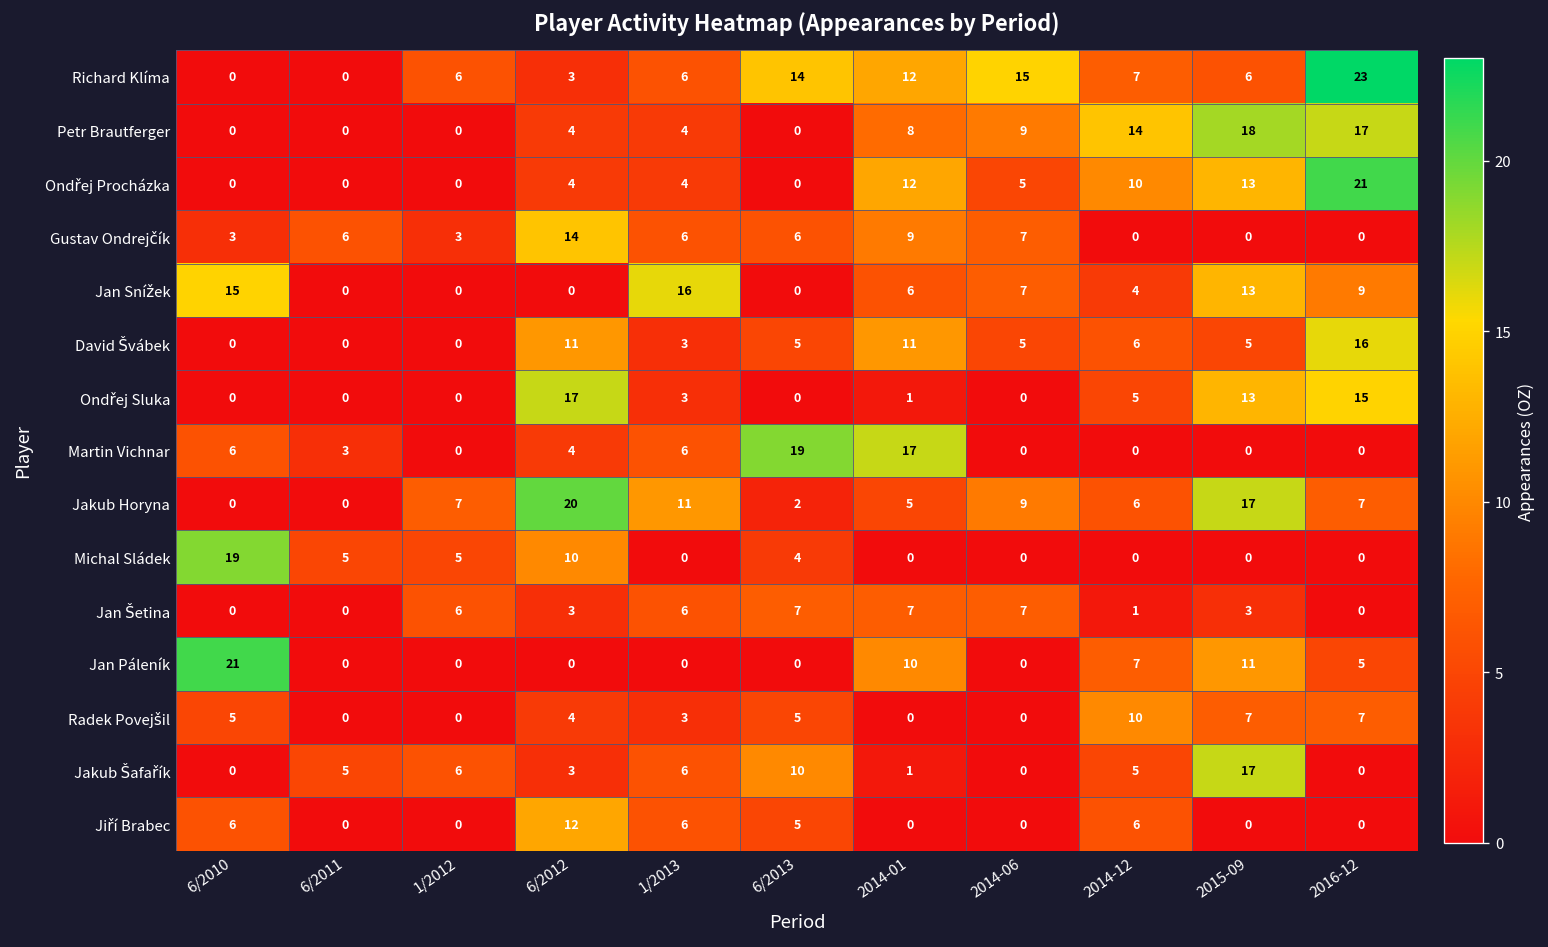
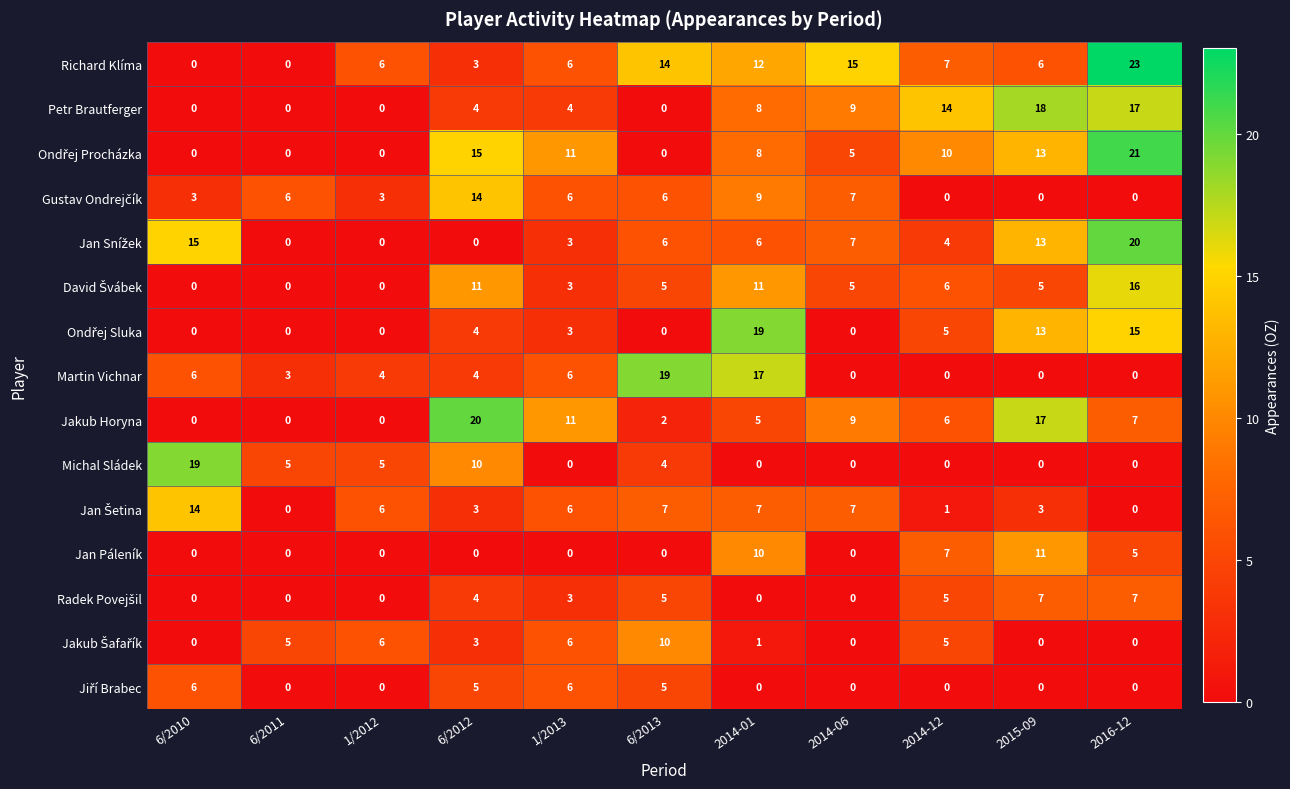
Ondřej Procházka, 6/2012: 4 -> 15
Ondřej Procházka, 1/2013: 4 -> 11
Ondřej Procházka, 2014-01: 12 -> 8
Jan Snížek, 1/2013: 16 -> 3
Jan Snížek, 6/2013: 0 -> 6
Jan Snížek, 2016-12: 9 -> 20
Ondřej Sluka, 6/2012: 17 -> 4
Ondřej Sluka, 2014-01: 1 -> 19
Martin Vichnar, 1/2012: 0 -> 4
Jakub Horyna, 1/2012: 7 -> 0
Jan Šetina, 6/2010: 0 -> 14
Jan Páleník, 6/2010: 21 -> 0
Radek Povejšil, 6/2010: 5 -> 0
Radek Povejšil, 2014-12: 10 -> 5
Jakub Šafařík, 2015-09: 17 -> 0
Jiří Brabec, 6/2012: 12 -> 5
Jiří Brabec, 2014-12: 6 -> 0
